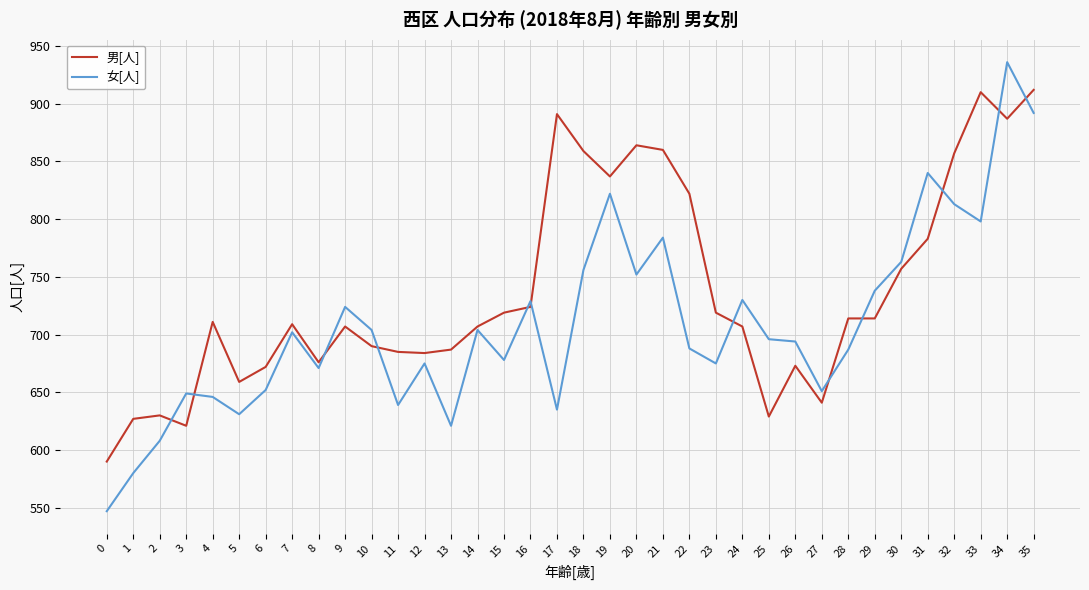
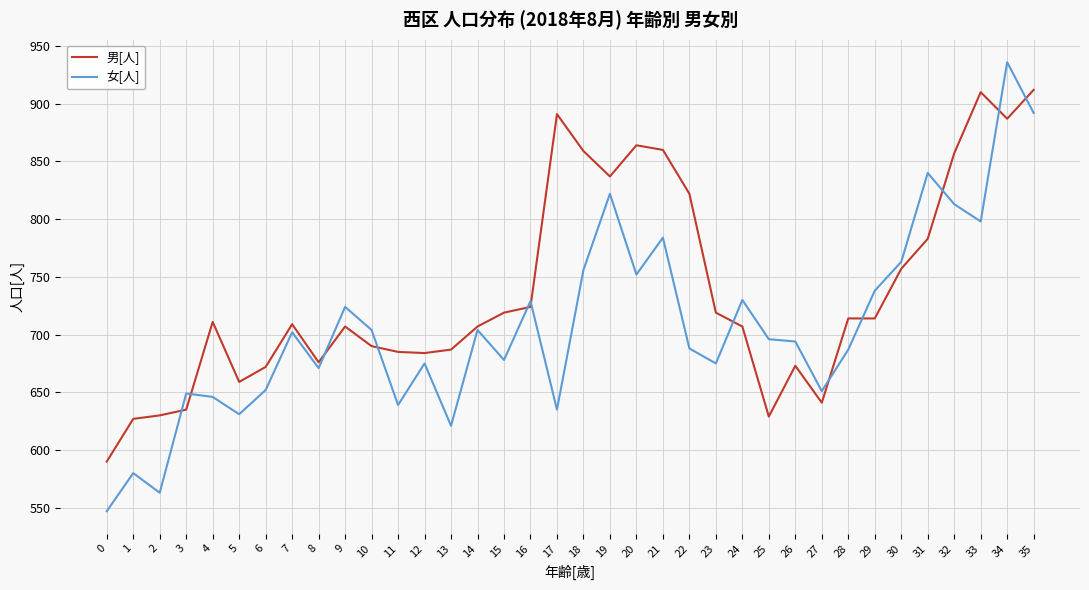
女[人], 2: 608 -> 563
男[人], 3: 621 -> 635
